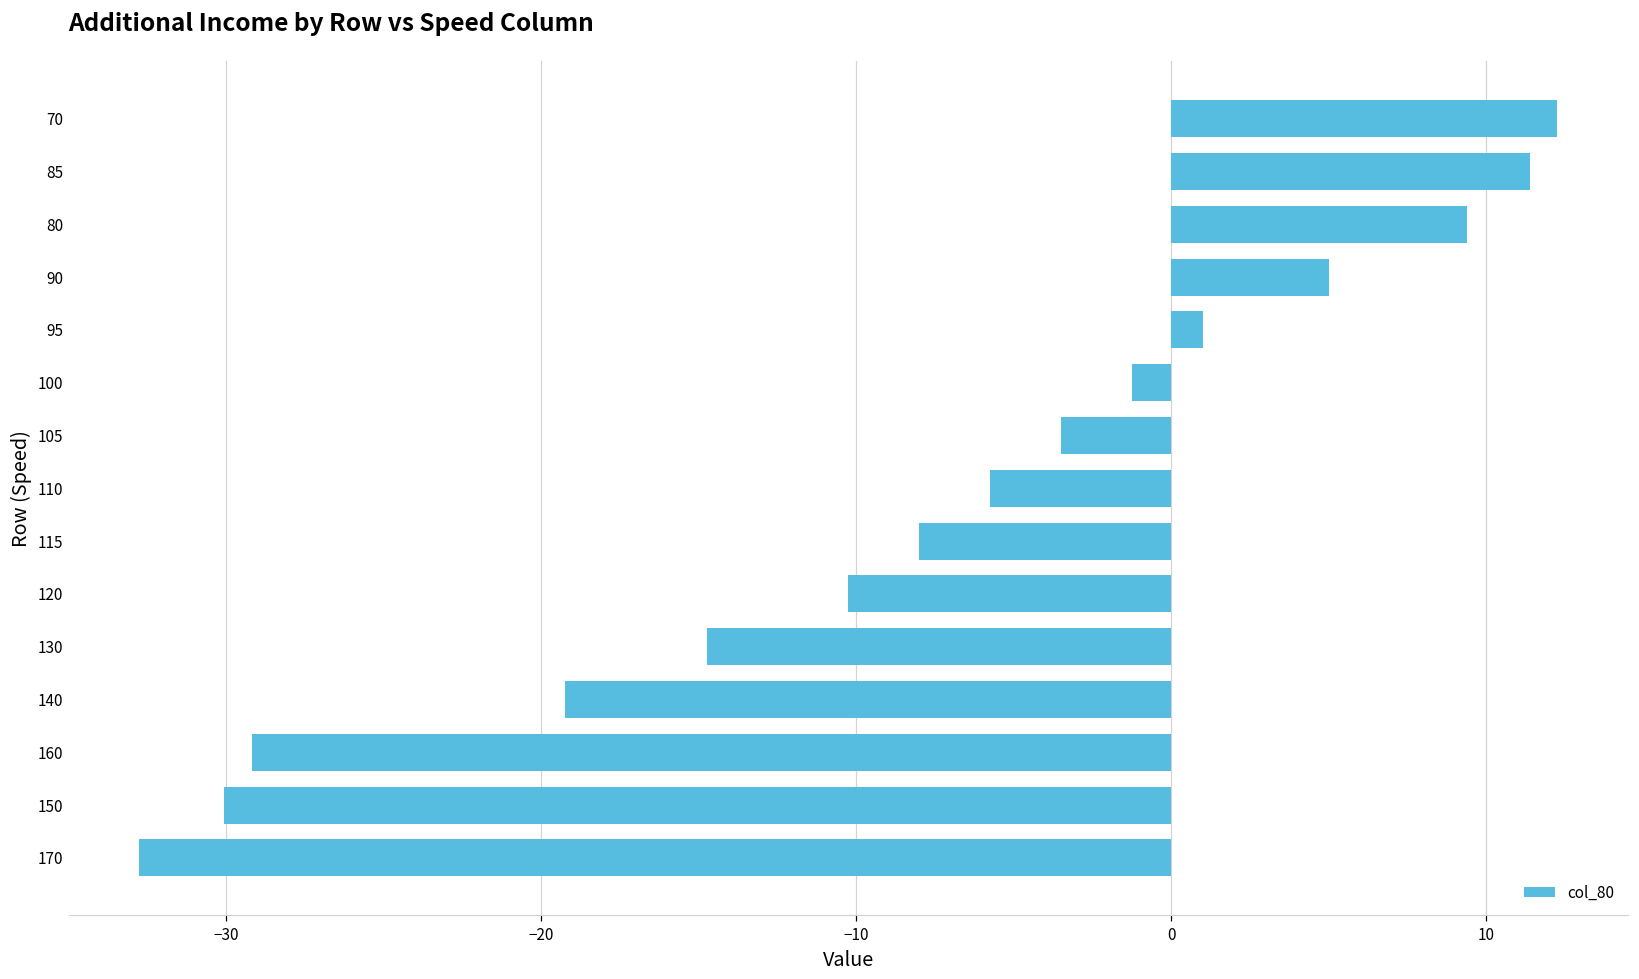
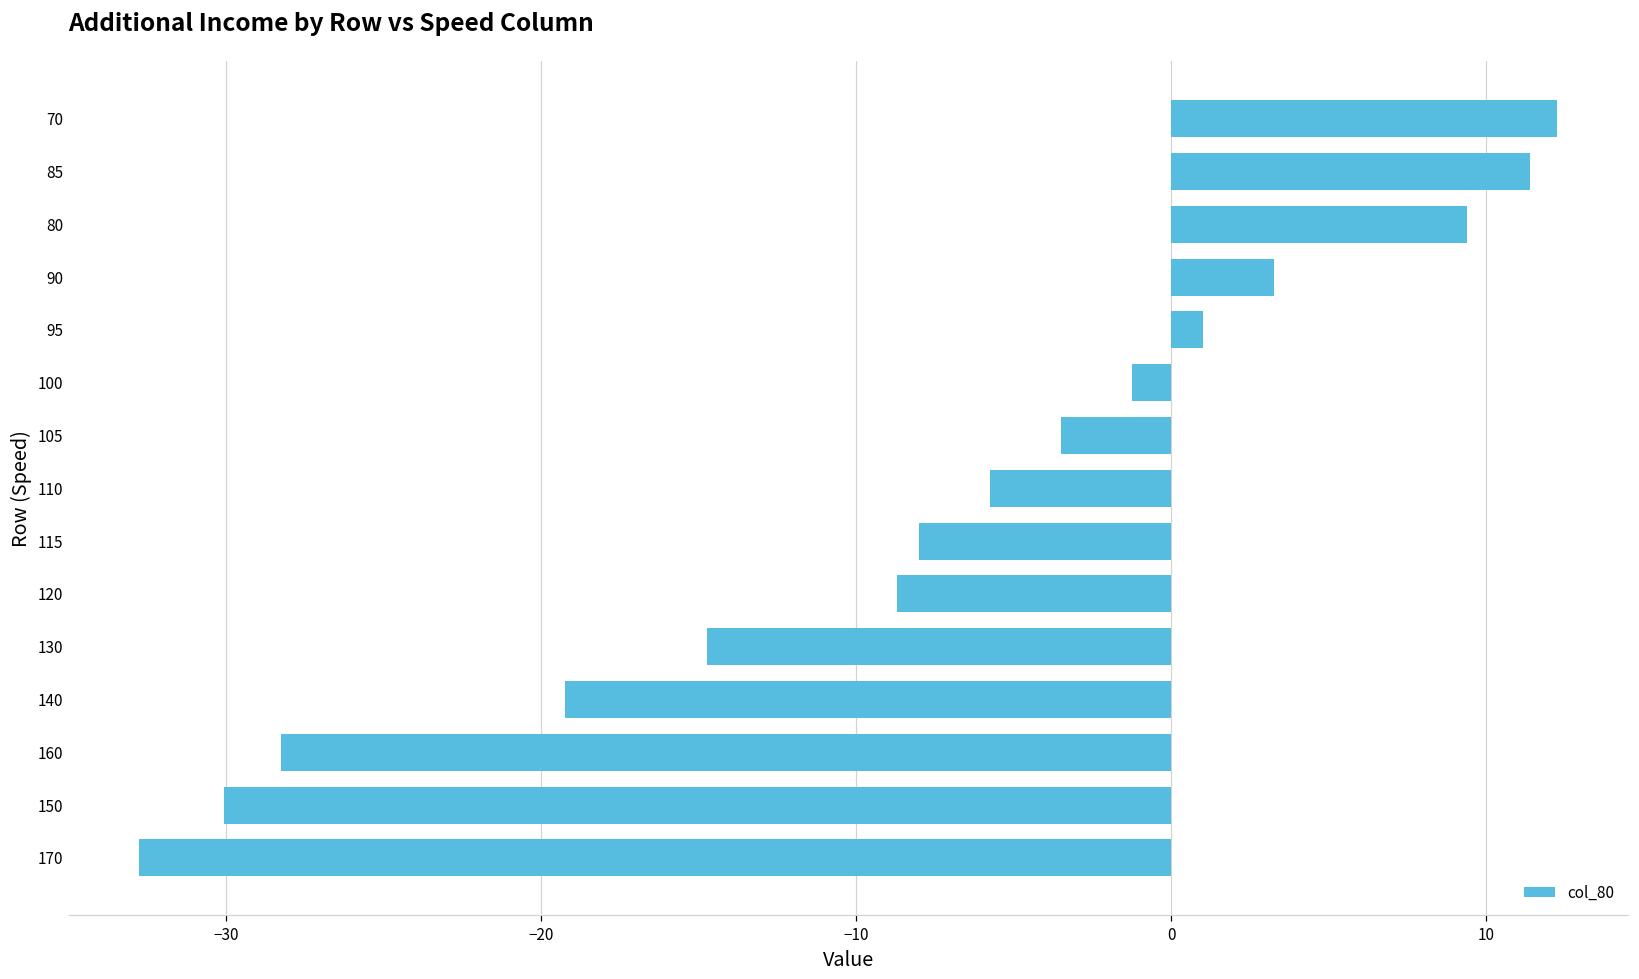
90: 5.0 -> 3.3
120: -10.3 -> -8.7
160: -29.2 -> -28.3
